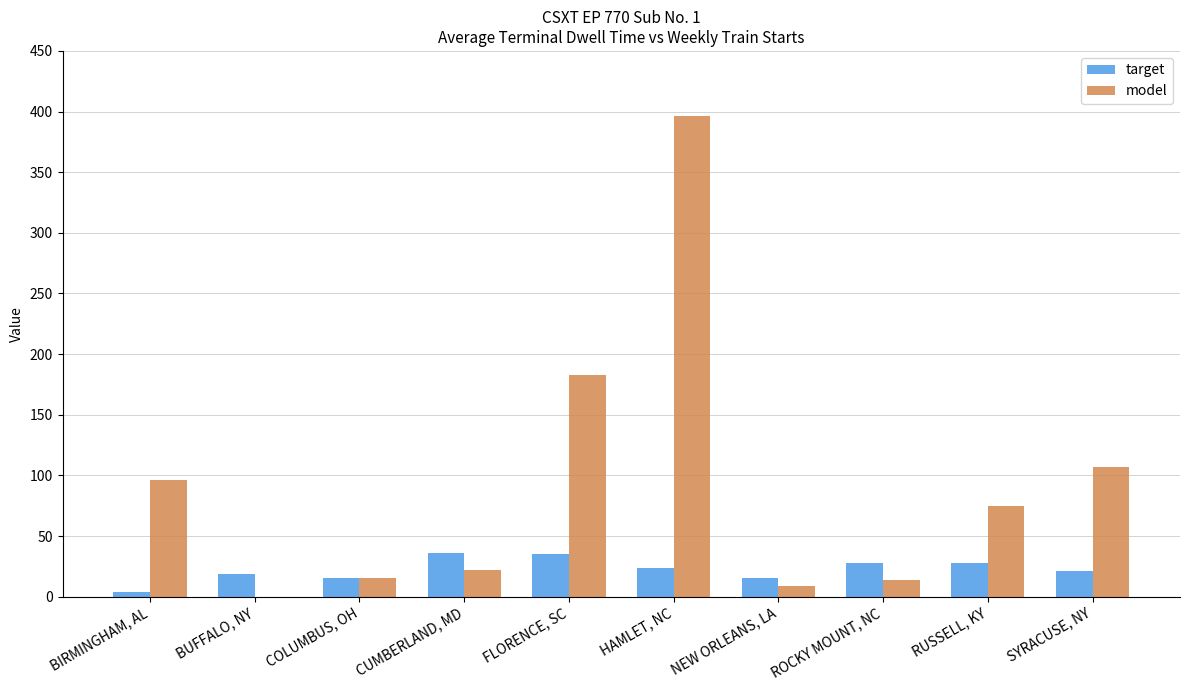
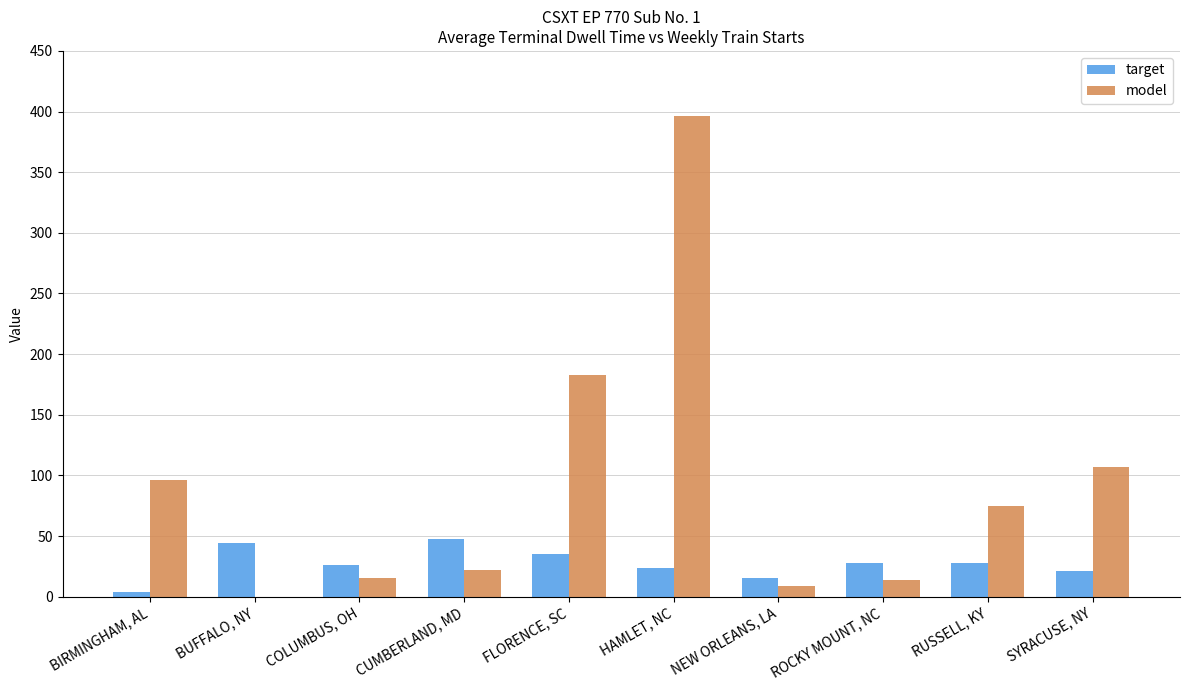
target, BUFFALO, NY: 18 -> 44
target, COLUMBUS, OH: 16 -> 26
target, CUMBERLAND, MD: 36 -> 47
